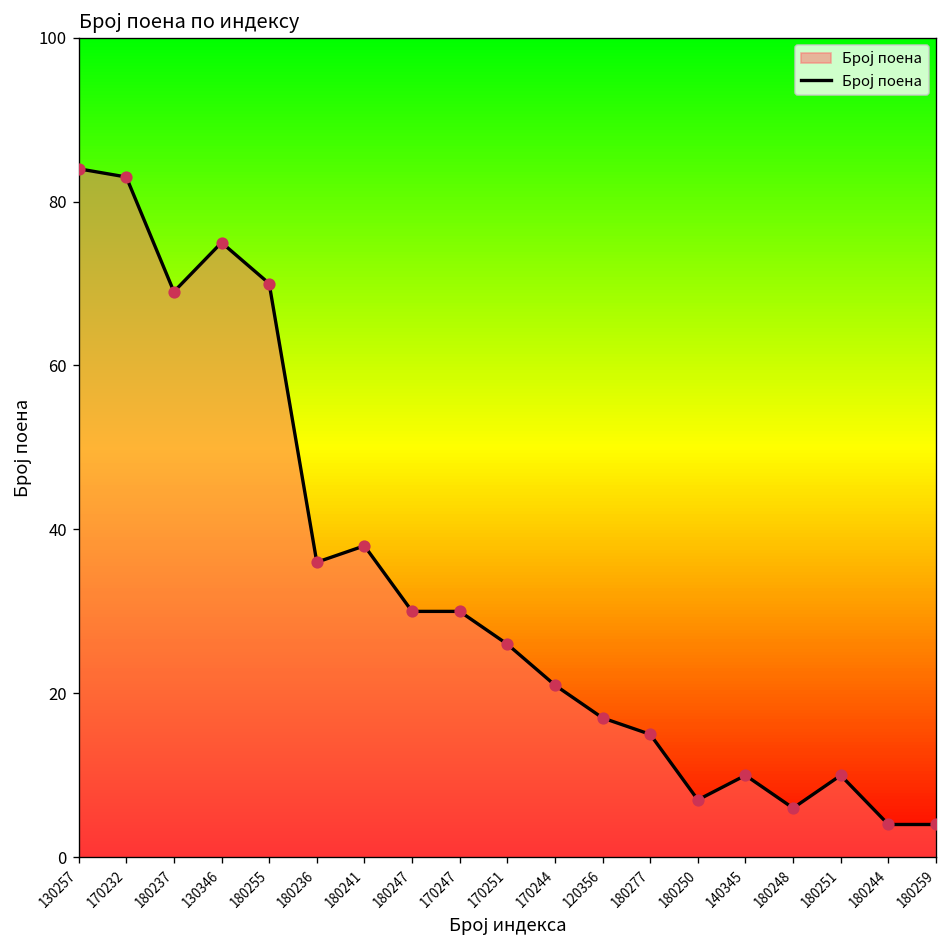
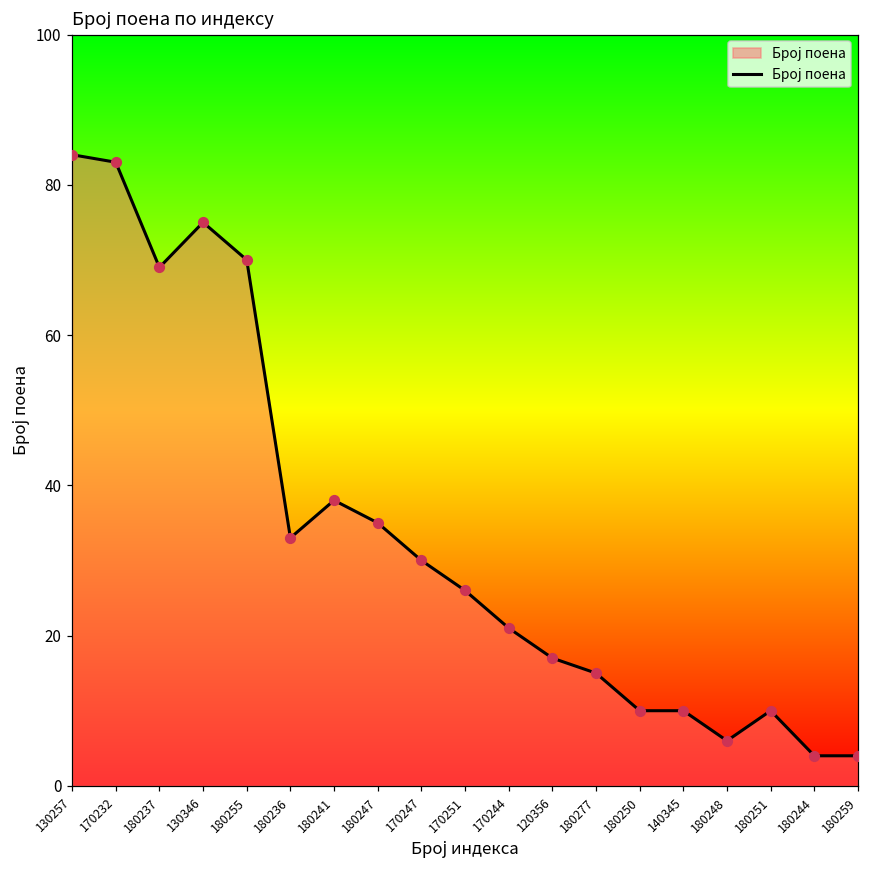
180236: 36 -> 33
180247: 30 -> 35
180250: 7 -> 10
